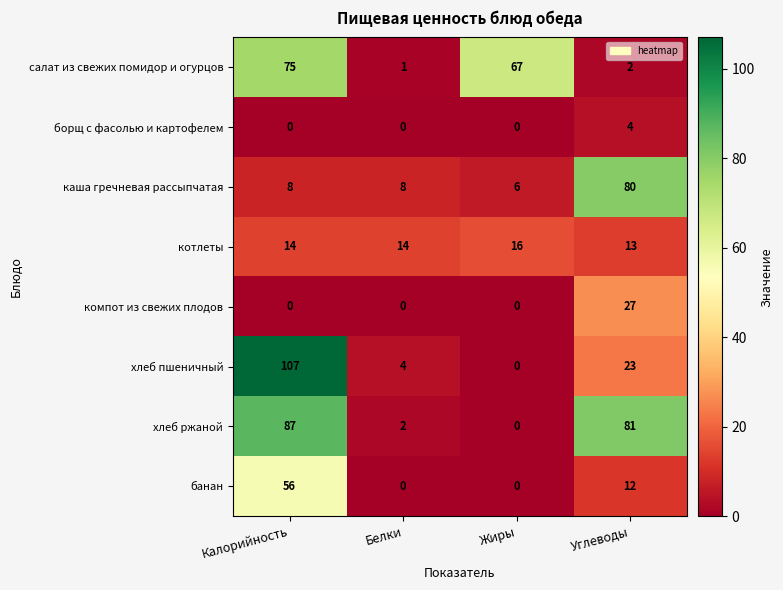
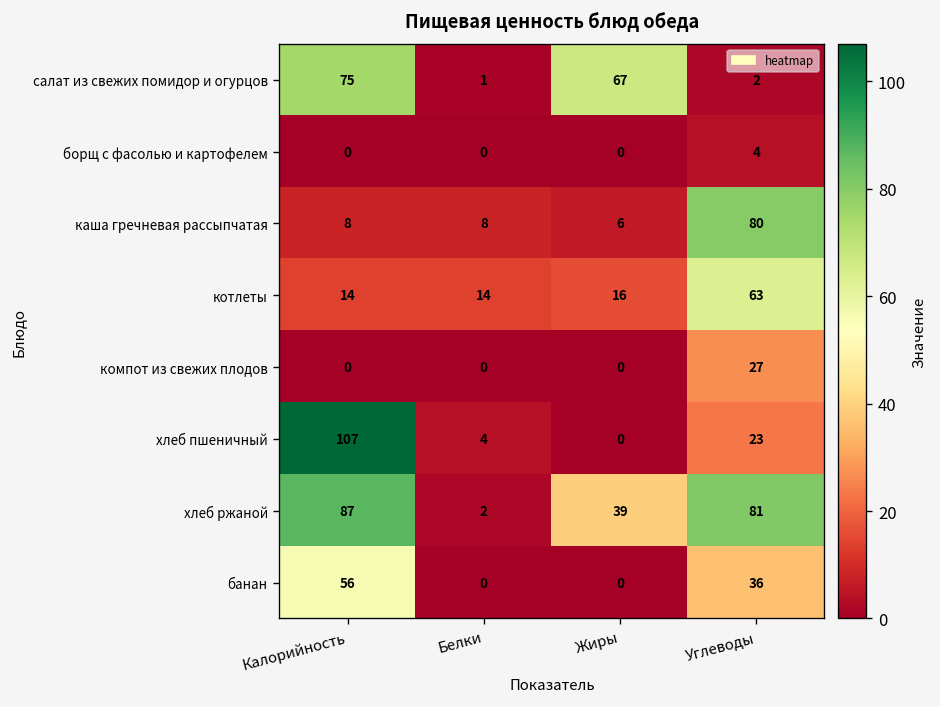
котлеты, Углеводы: 13 -> 63
хлеб ржаной, Жиры: 0 -> 39
банан, Углеводы: 12 -> 36
